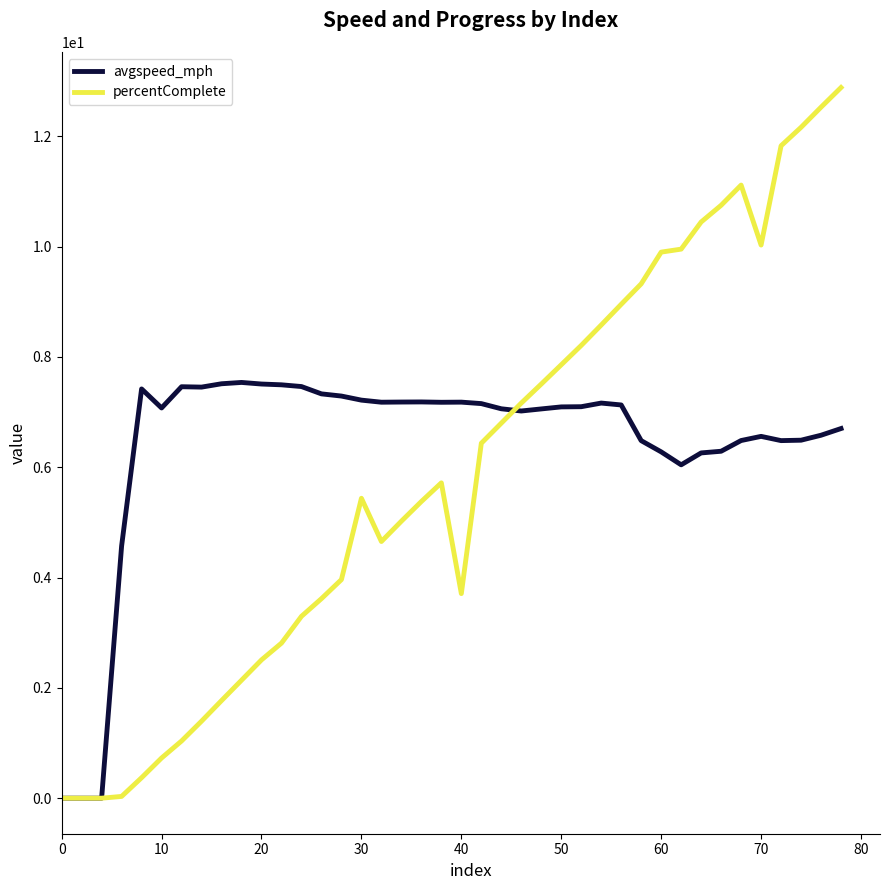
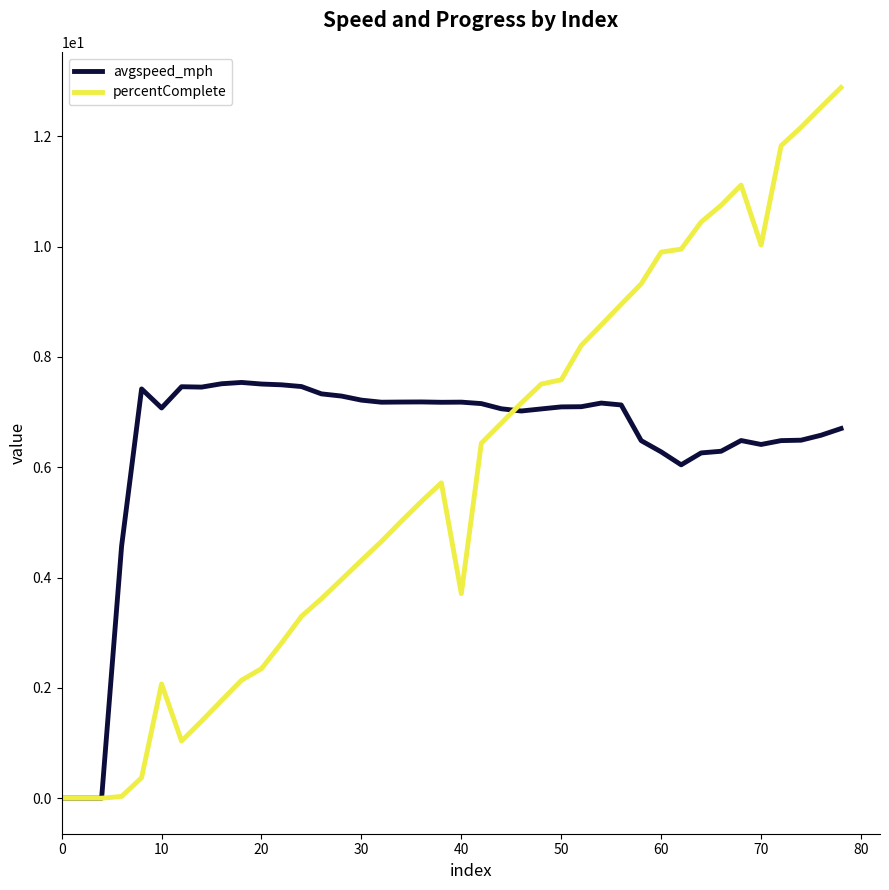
percentComplete, 10: 0.7 -> 2.1
percentComplete, 20: 2.5 -> 2.3
percentComplete, 30: 5.4 -> 4.3
percentComplete, 50: 7.9 -> 7.6
avgspeed_mph, 70: 6.6 -> 6.4
